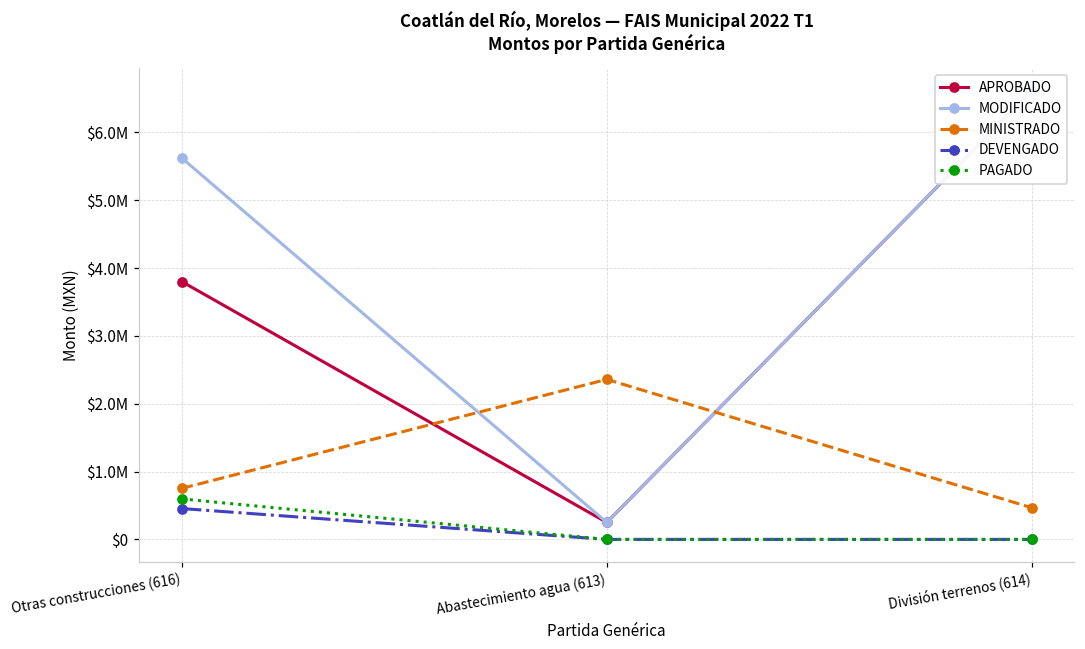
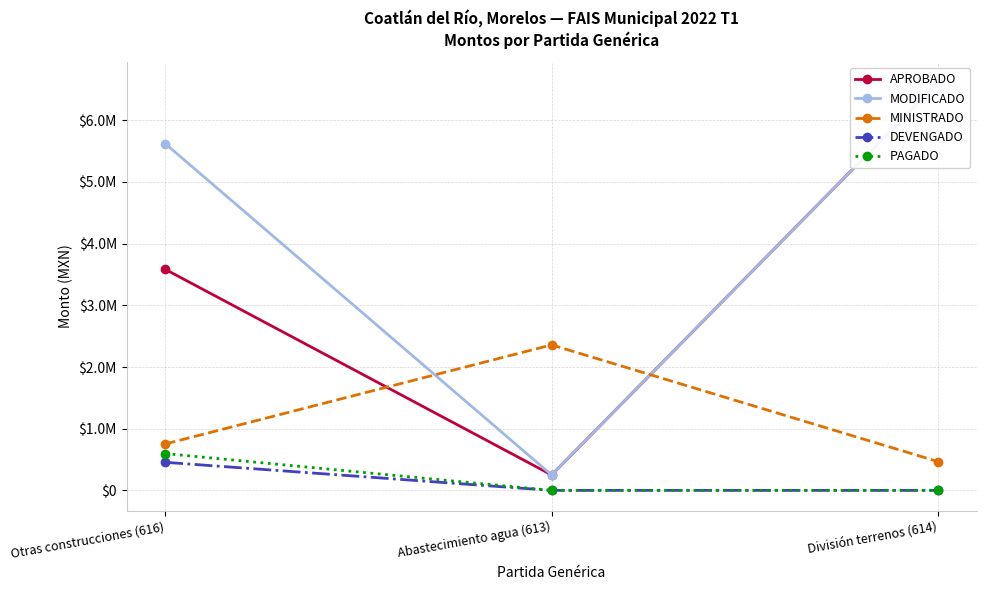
APROBADO, Otras construcciones (616): $3800000 -> $3600000
